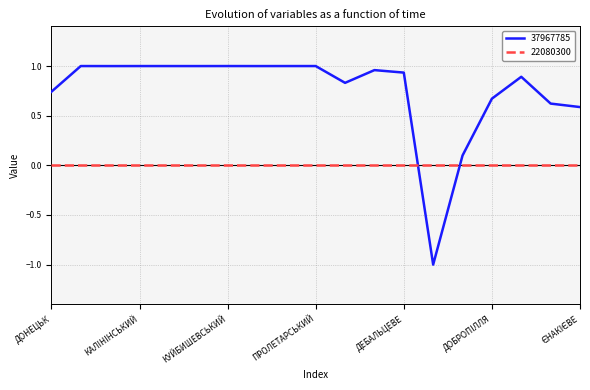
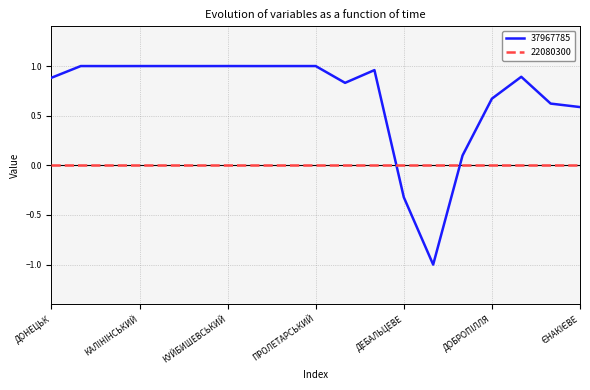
37967785, ДОНЕЦЬК: 0.7 -> 0.9
37967785, ДЕБАЛЬЦЕВЕ: 0.9 -> -0.3
